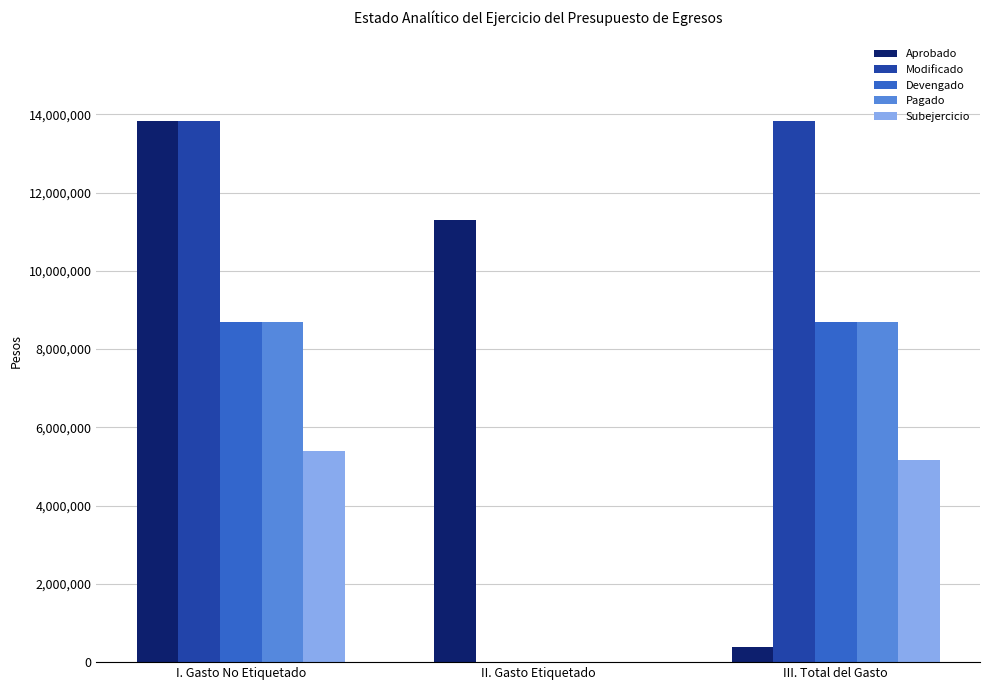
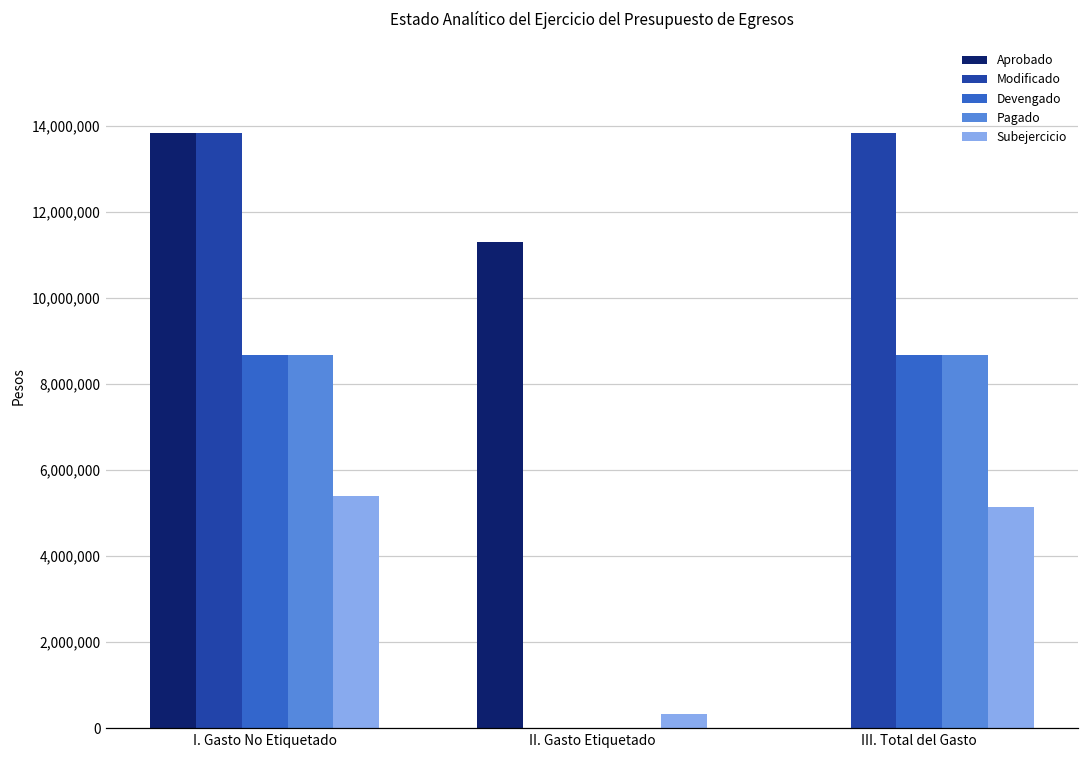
Subejercicio, II. Gasto Etiquetado: 0 -> 300,000
Aprobado, III. Total del Gasto: 400,000 -> 0
